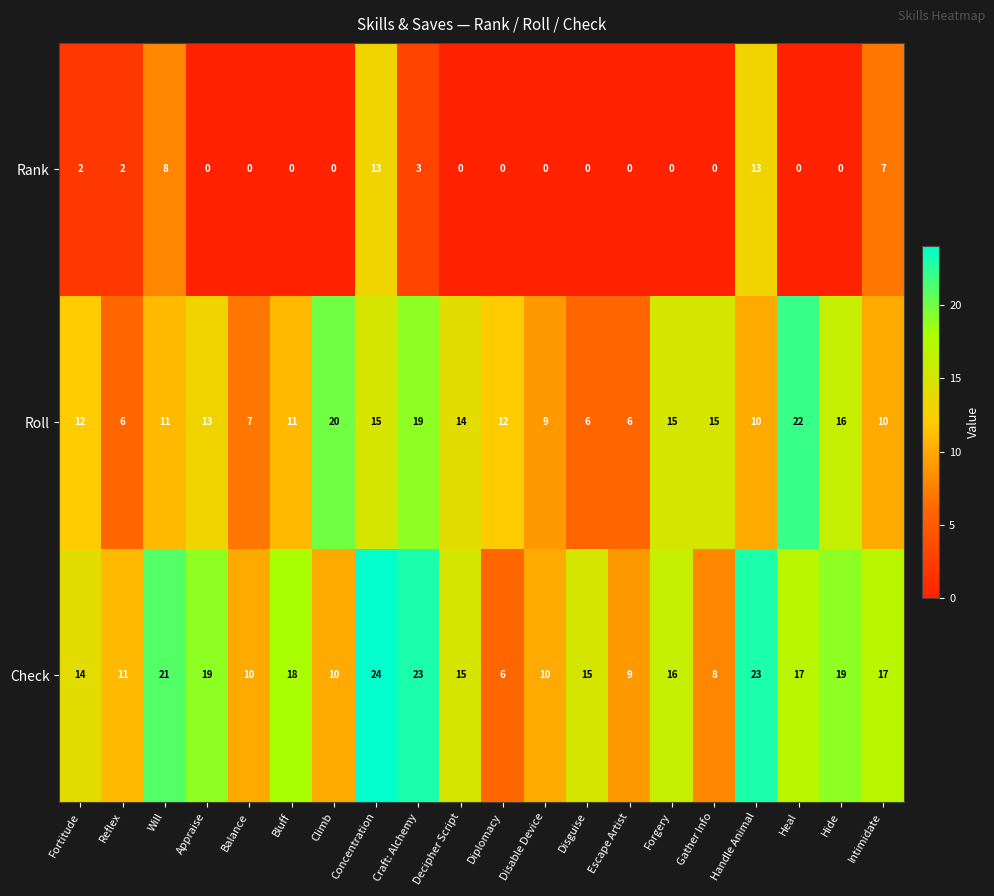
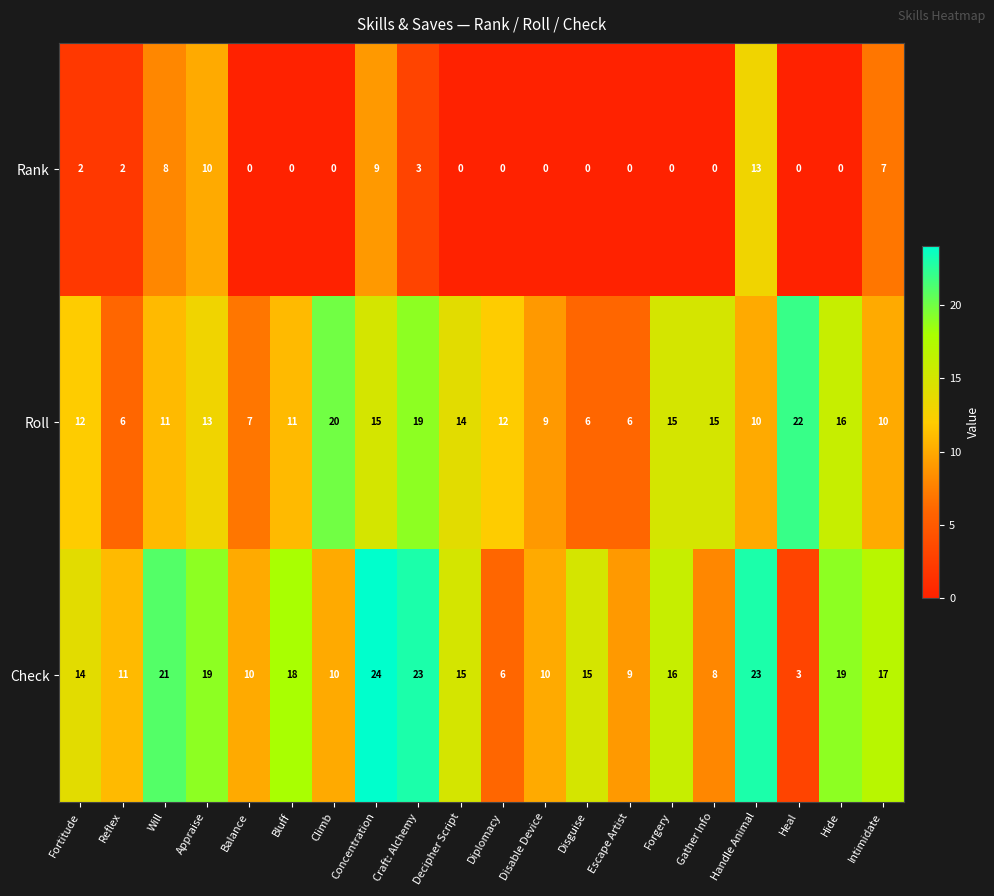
Rank, Appraise: 0 -> 10
Rank, Concentration: 13 -> 9
Check, Heal: 17 -> 3
